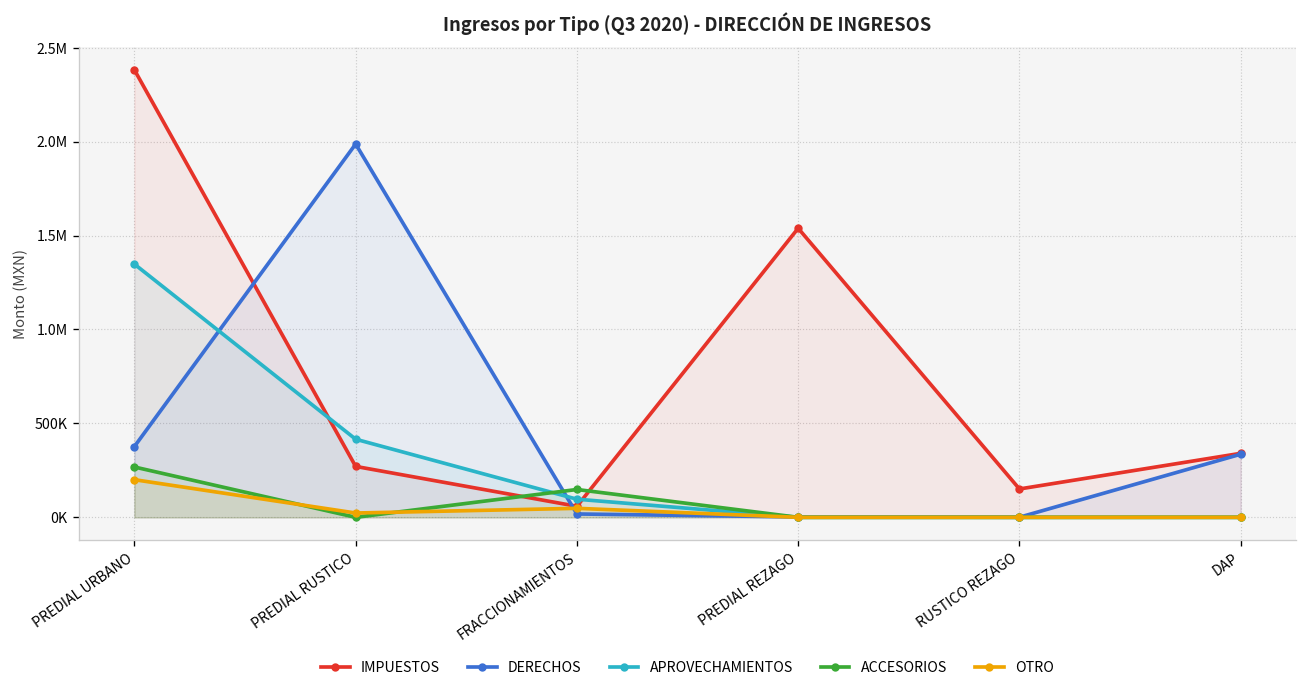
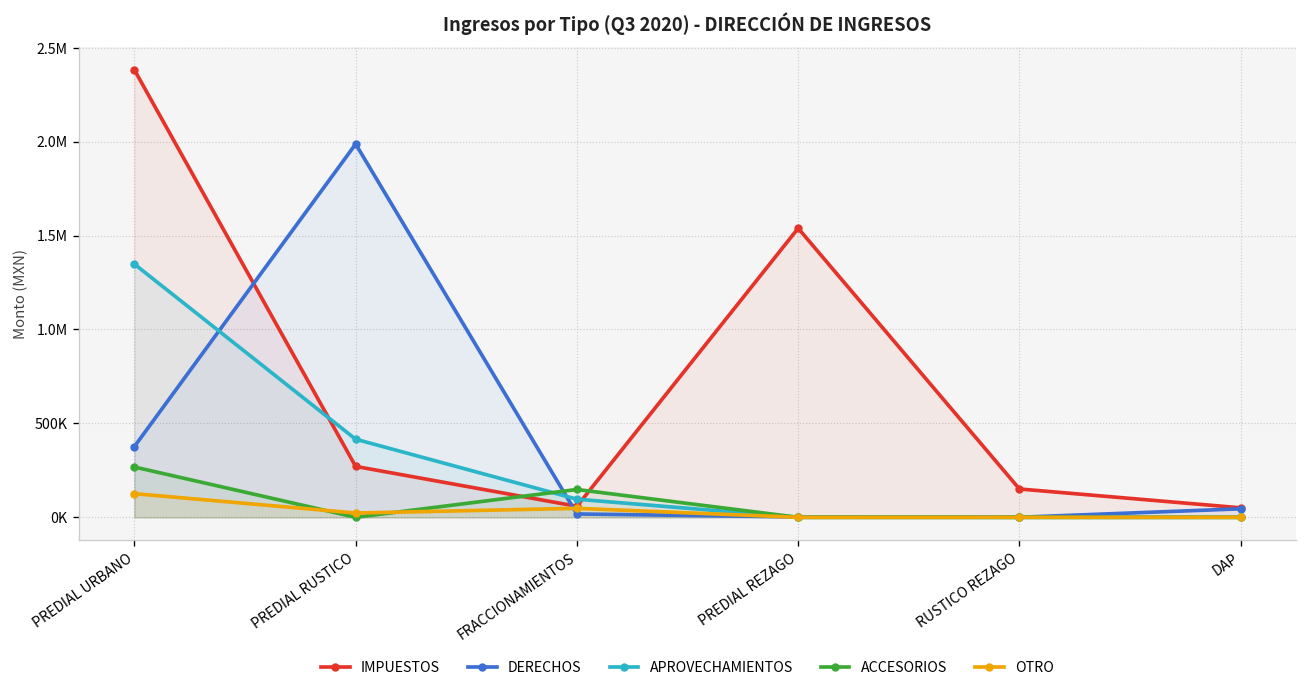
OTRO, PREDIAL URBANO: 200000 -> 130000
IMPUESTOS, DAP: 340000 -> 50000
DERECHOS, DAP: 340000 -> 50000
